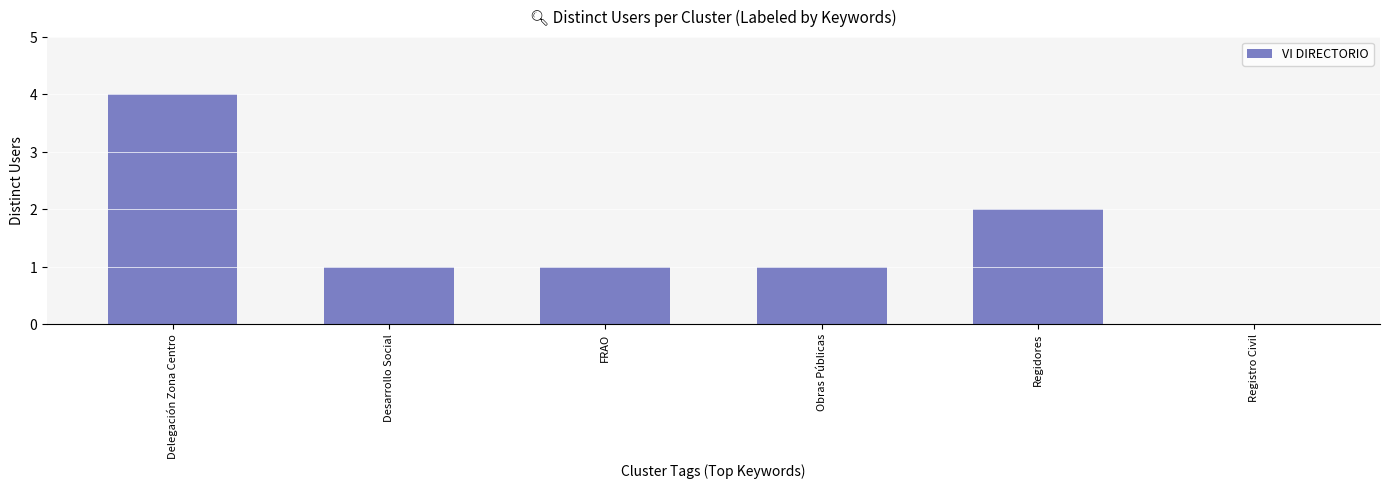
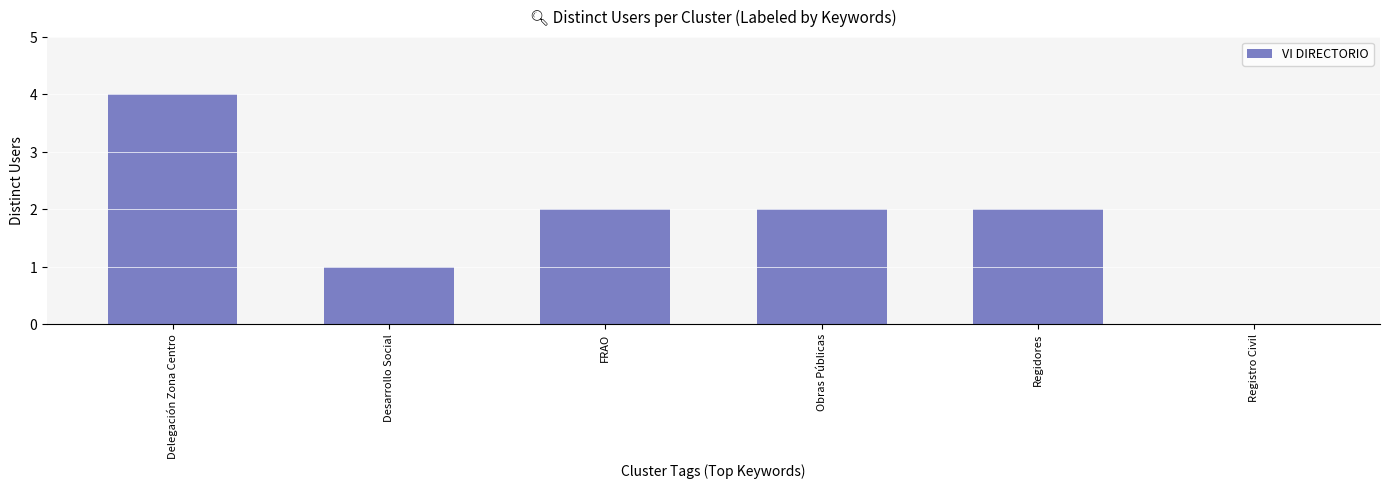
FRAO: 1 -> 2
Obras Públicas: 1 -> 2
